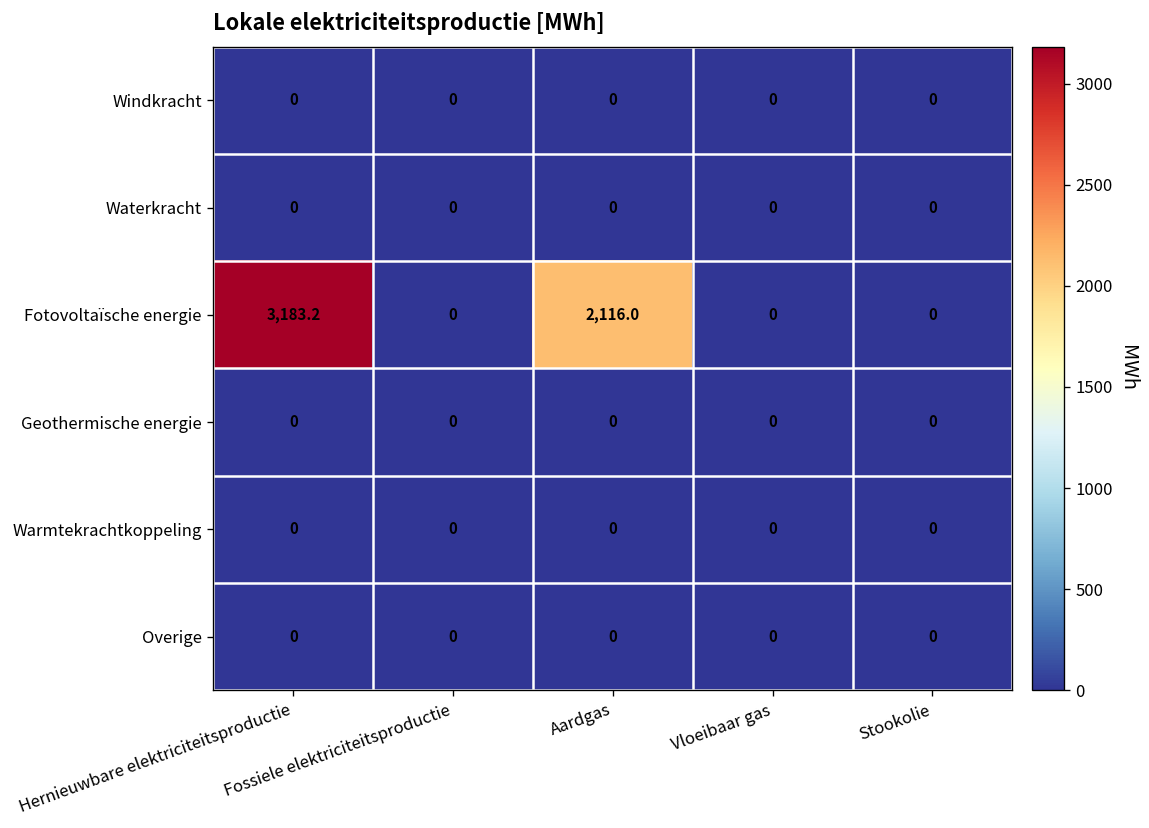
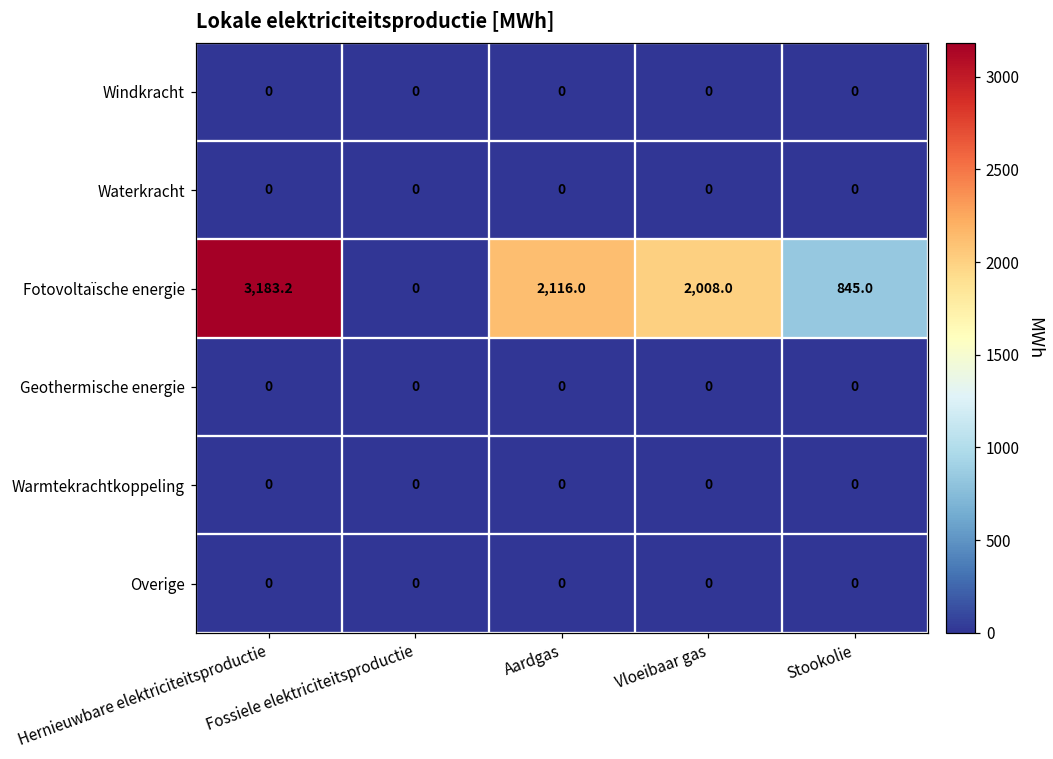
Fotovoltaïsche energie, Vloeibaar gas: 0 -> 2,008.0
Fotovoltaïsche energie, Stookolie: 0 -> 845.0
